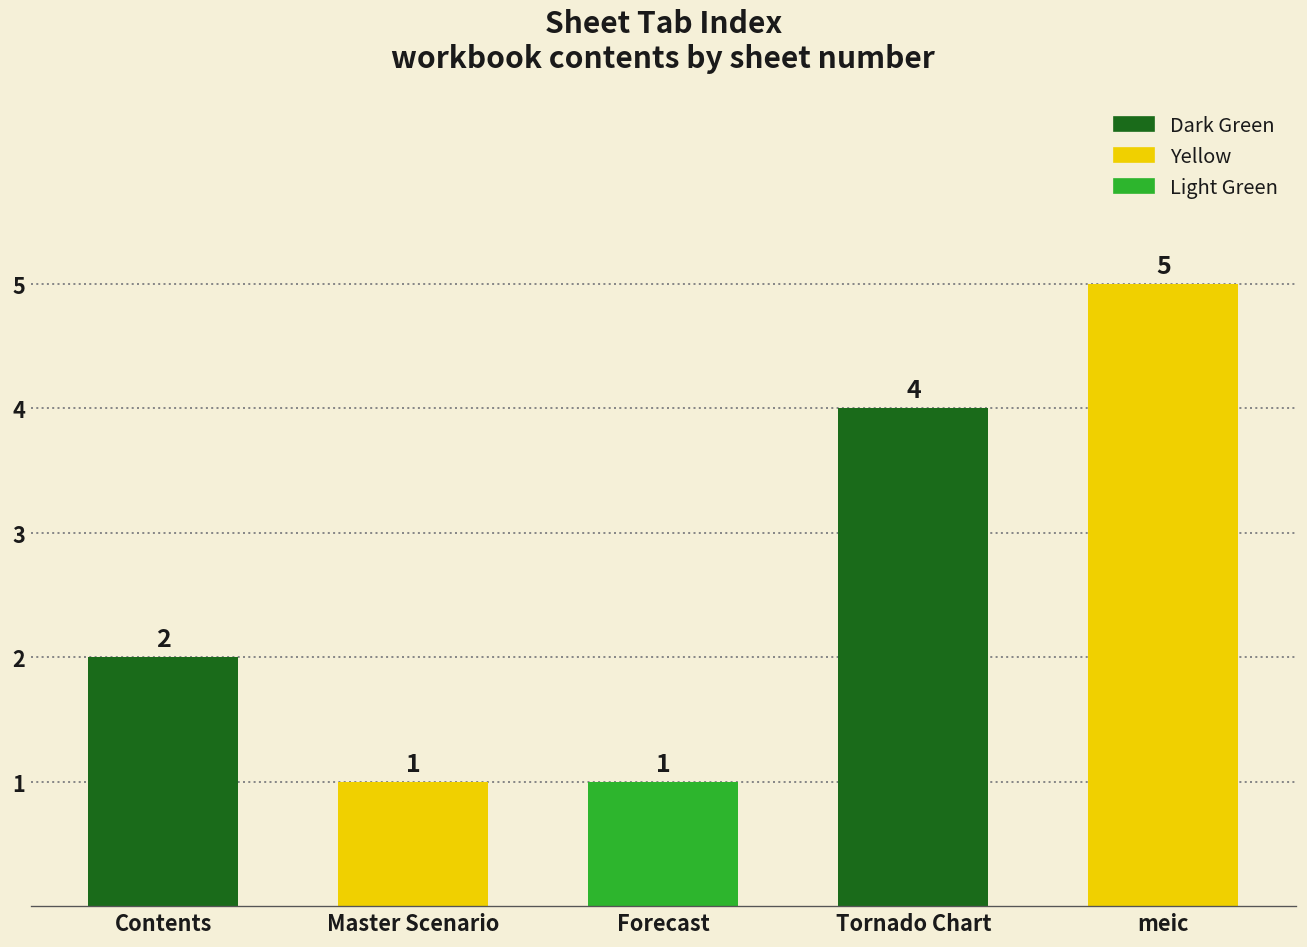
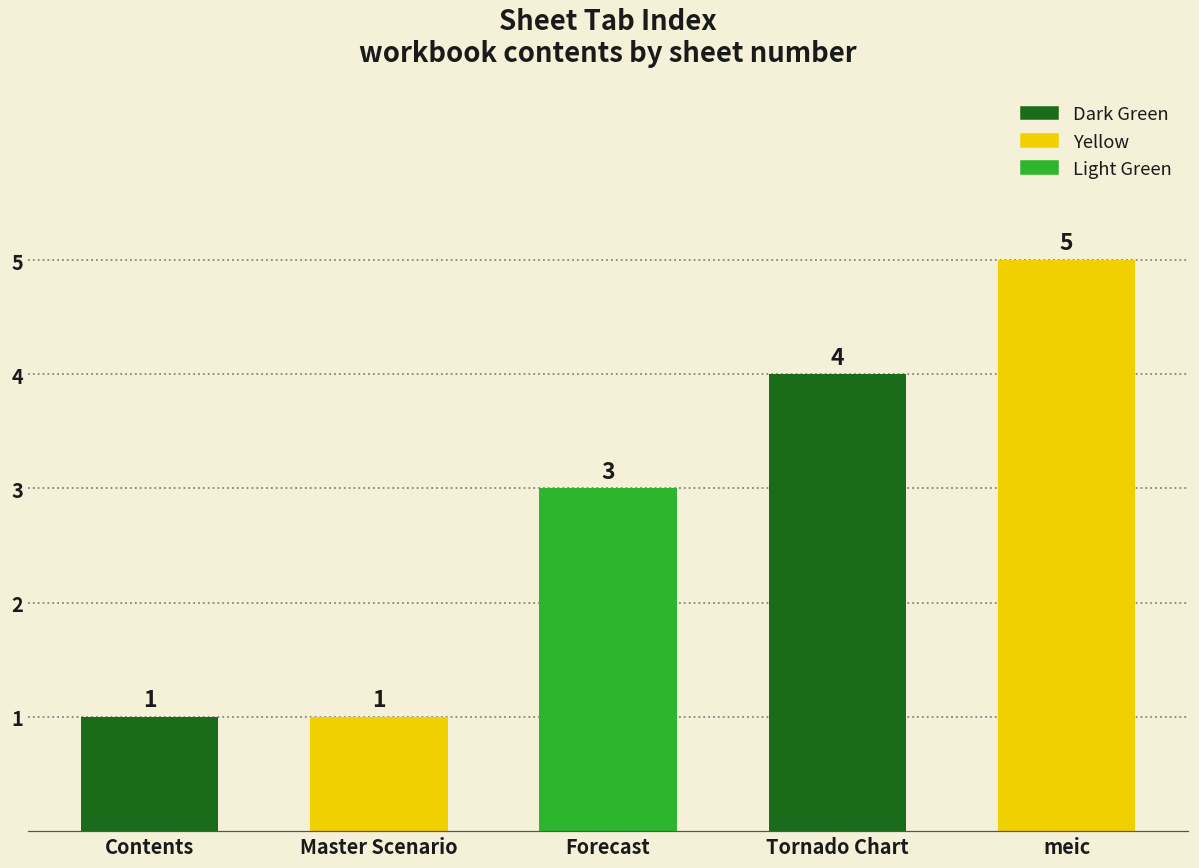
Contents: 2 -> 1
Forecast: 1 -> 3
